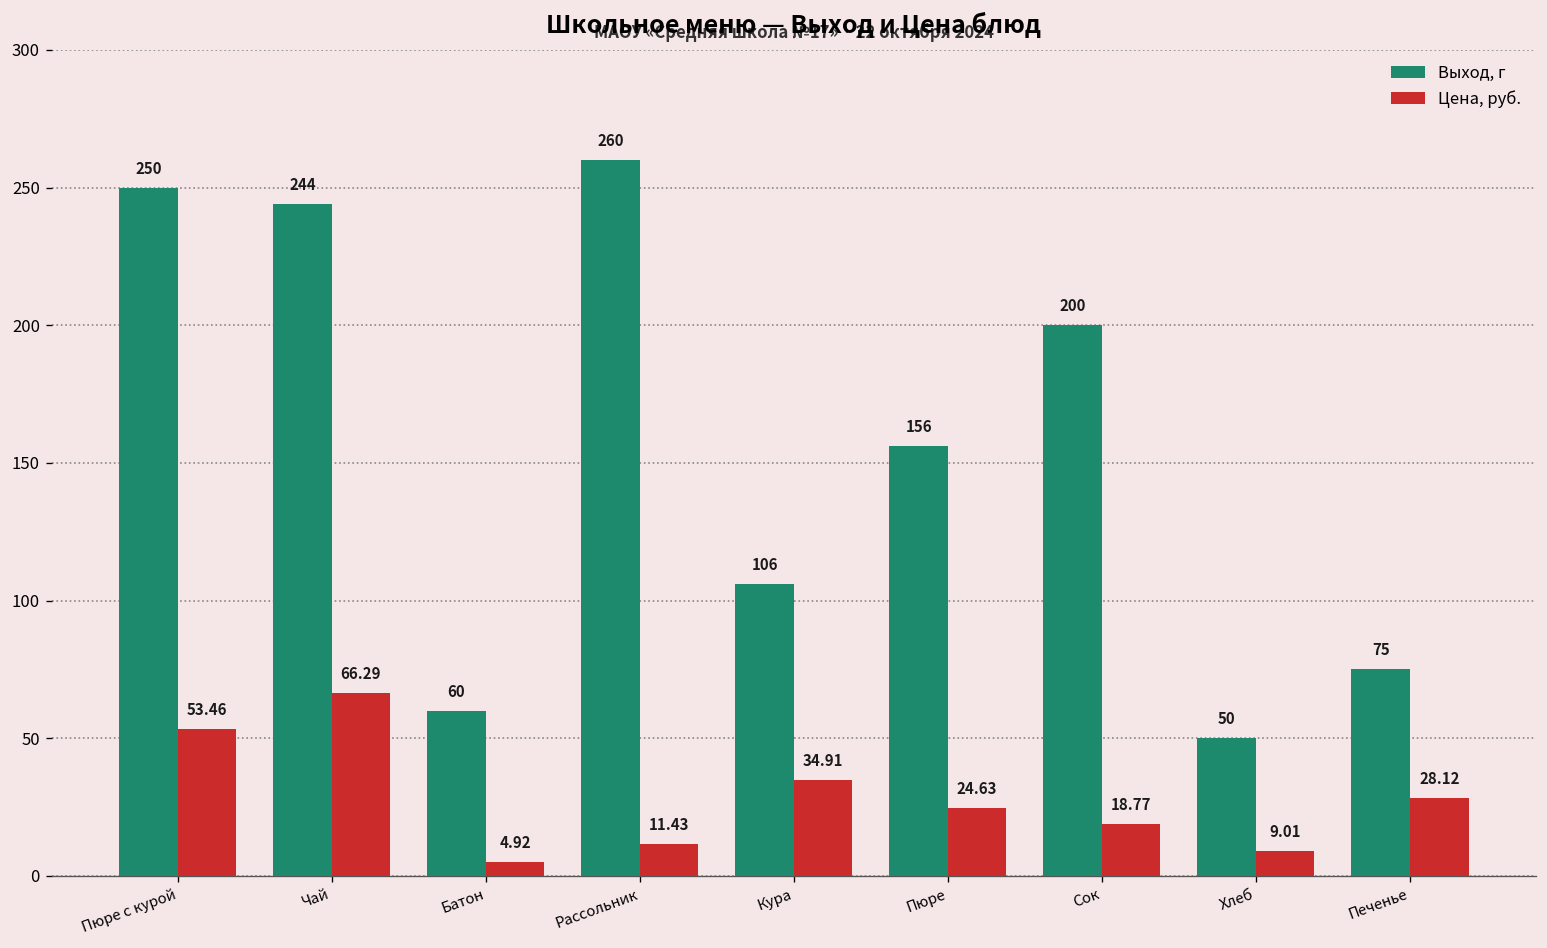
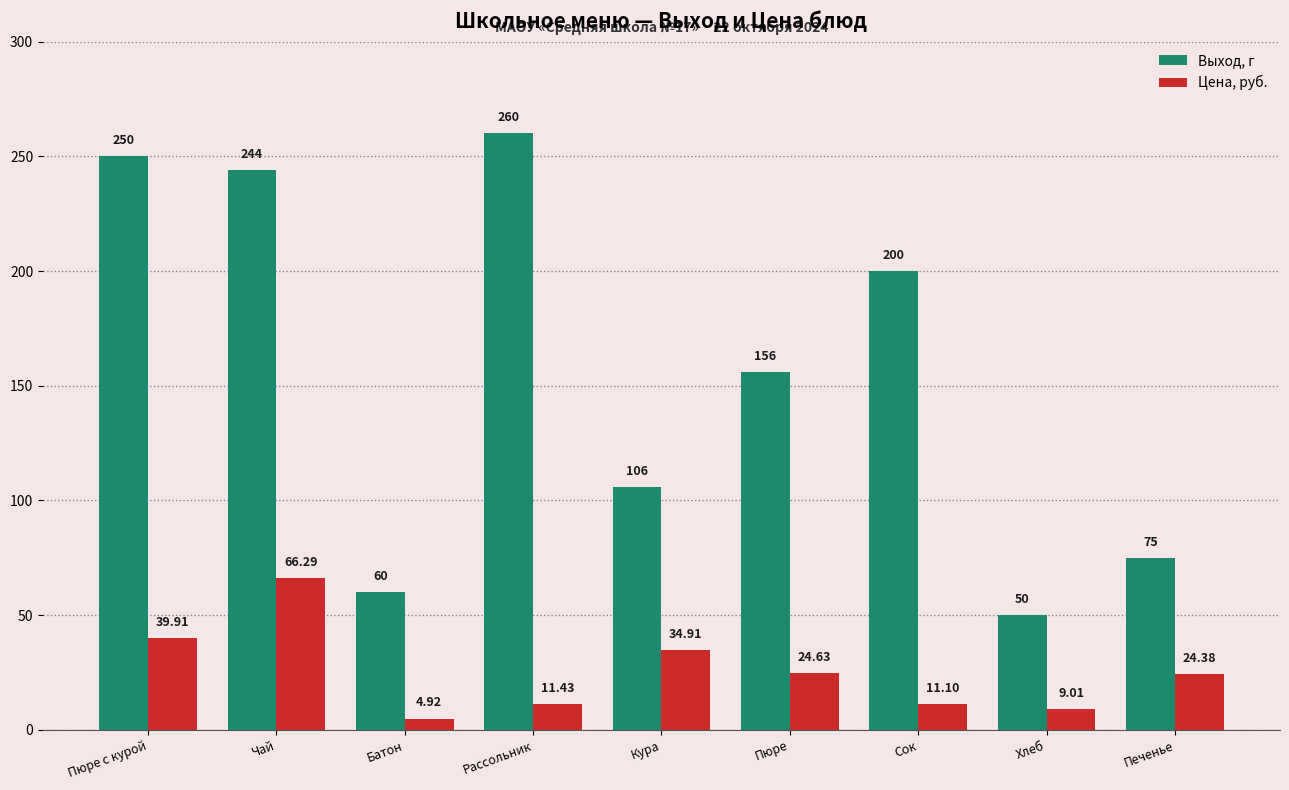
Цена, руб., Пюре с курой: 53.46 -> 39.91
Цена, руб., Сок: 18.77 -> 11.10
Цена, руб., Печенье: 28.12 -> 24.38
